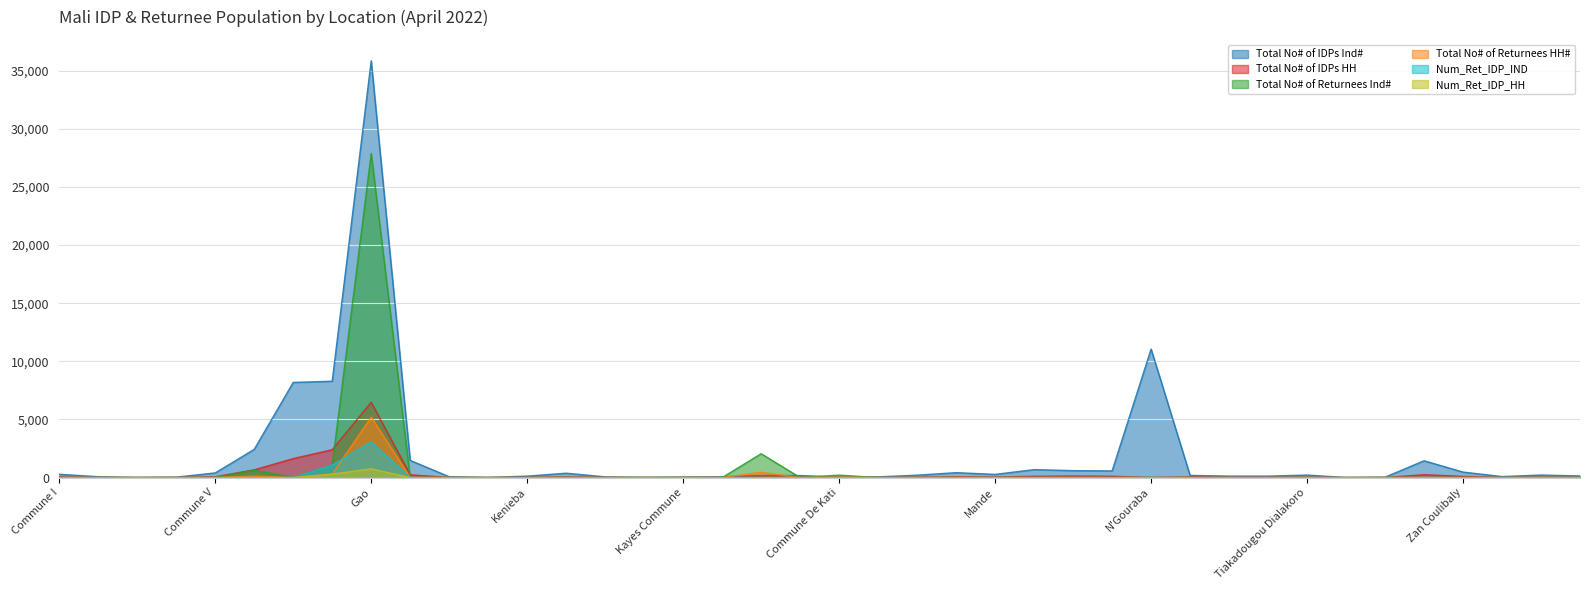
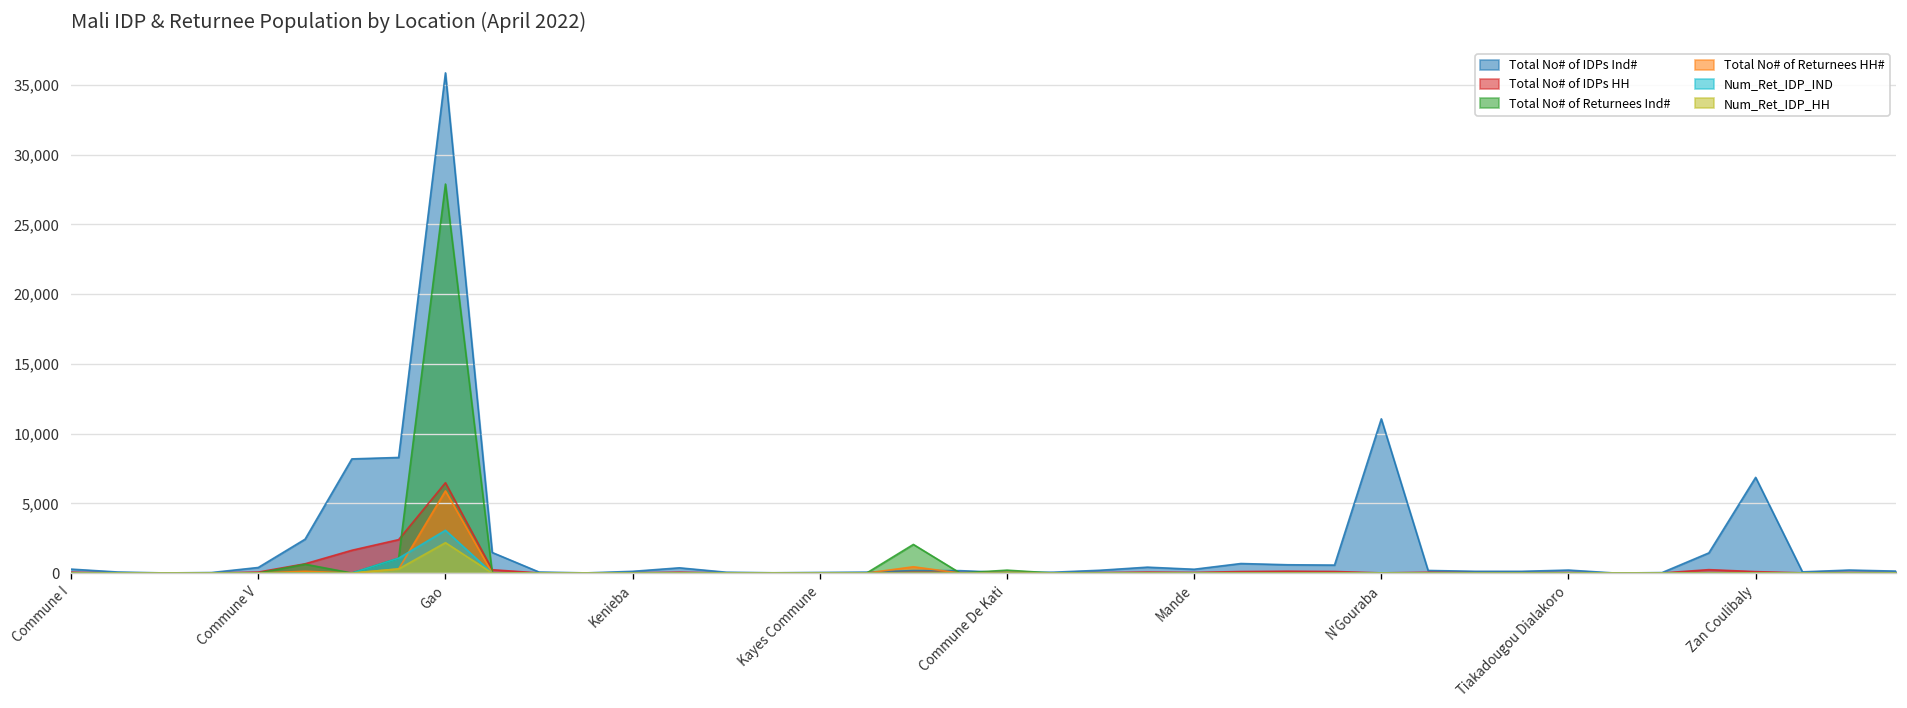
Total No# of Returnees HH#, Gao: 5,200 -> 5,900
Num_Ret_IDP_HH, Gao: 700 -> 2,200
Total No# of IDPs Ind#, Zan Coulibaly: 500 -> 6,900
